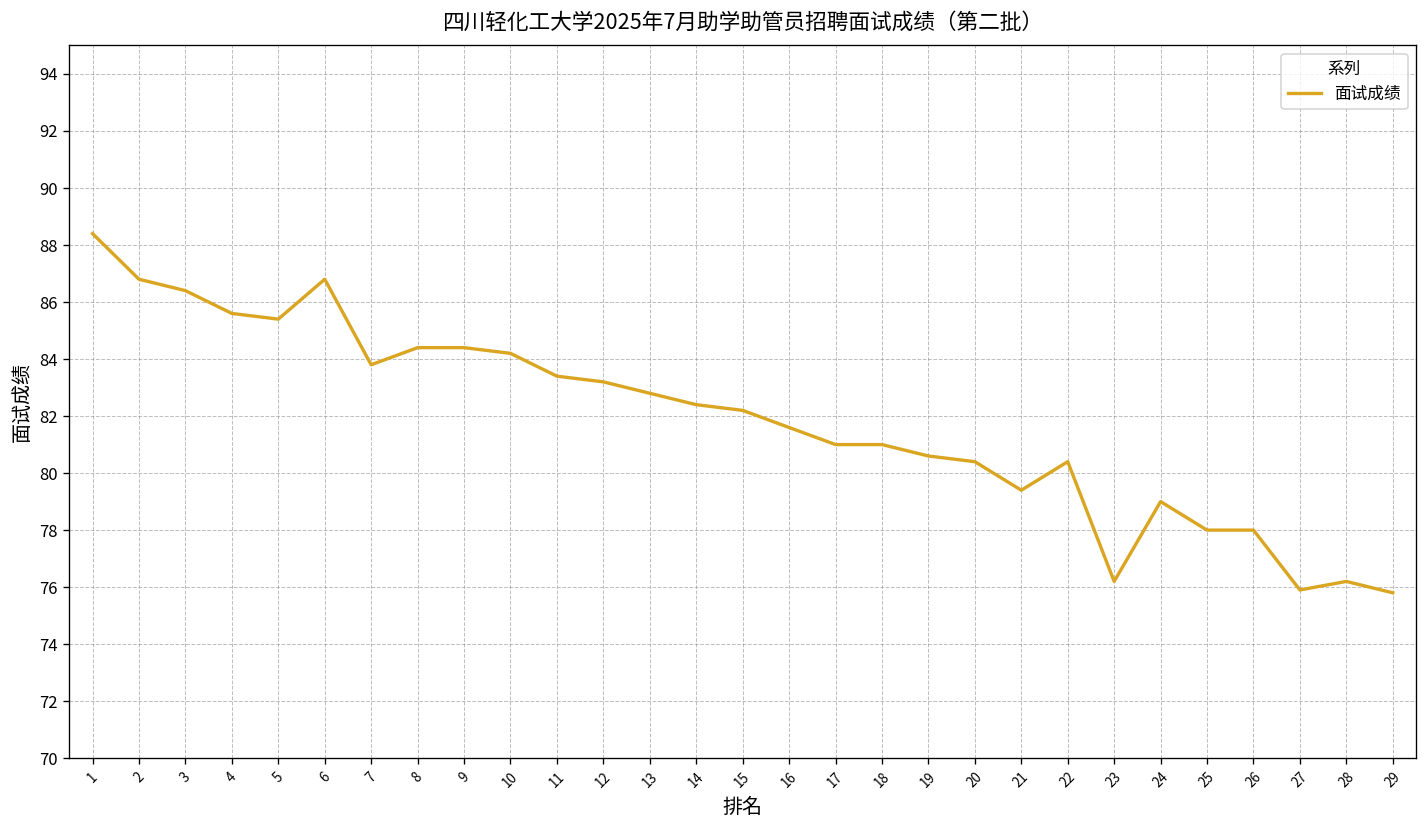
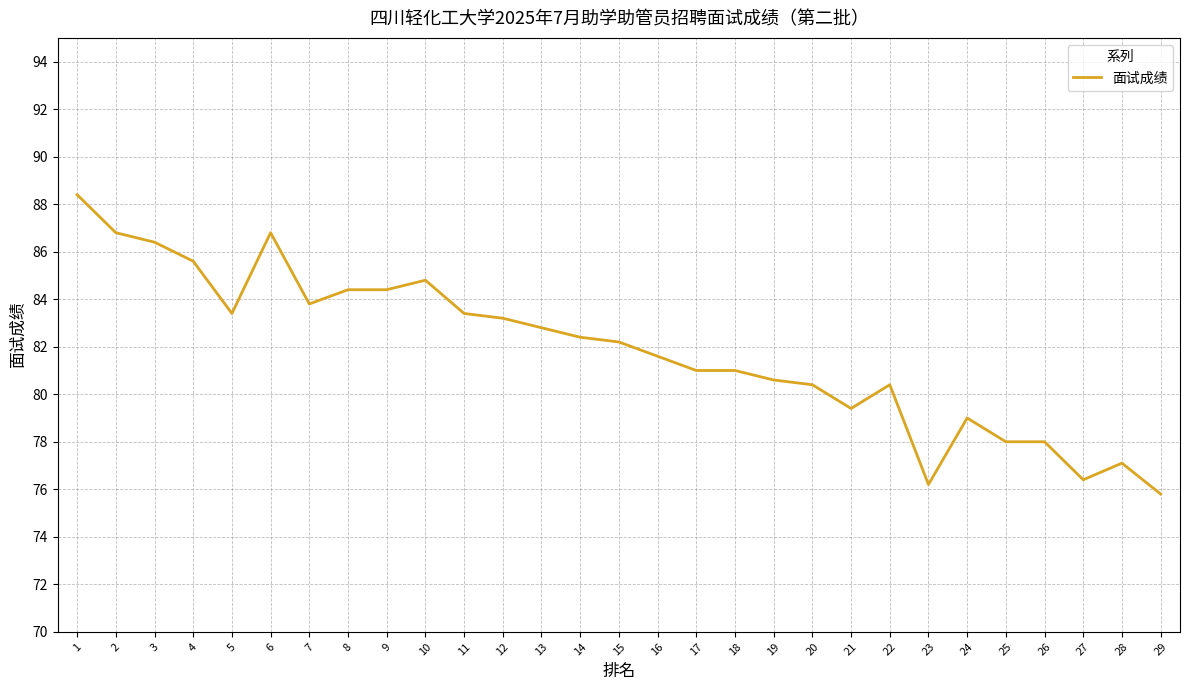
5: 85.4 -> 83.4
10: 84.2 -> 84.8
27: 75.9 -> 76.4
28: 76.2 -> 77.1
